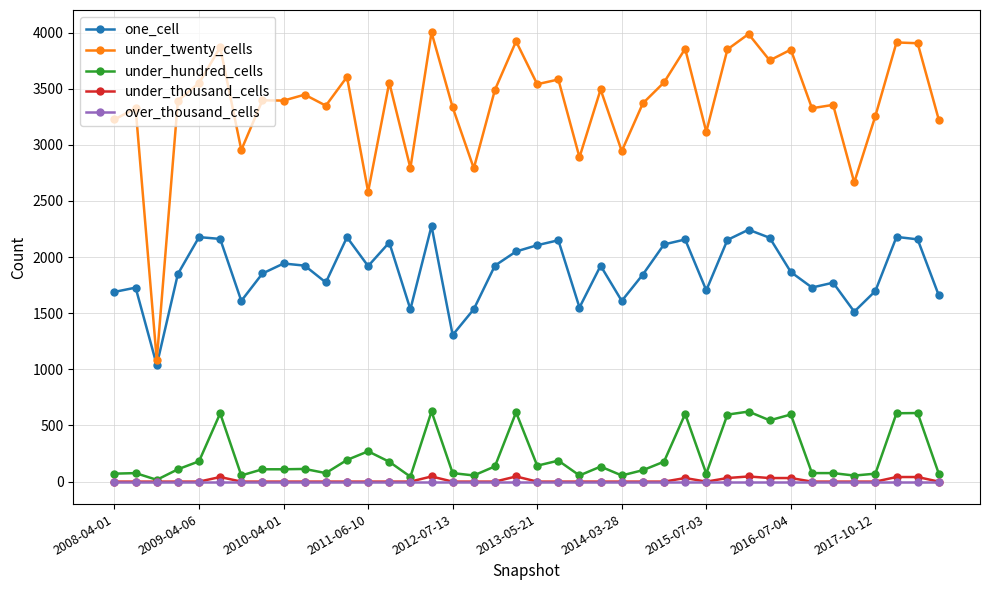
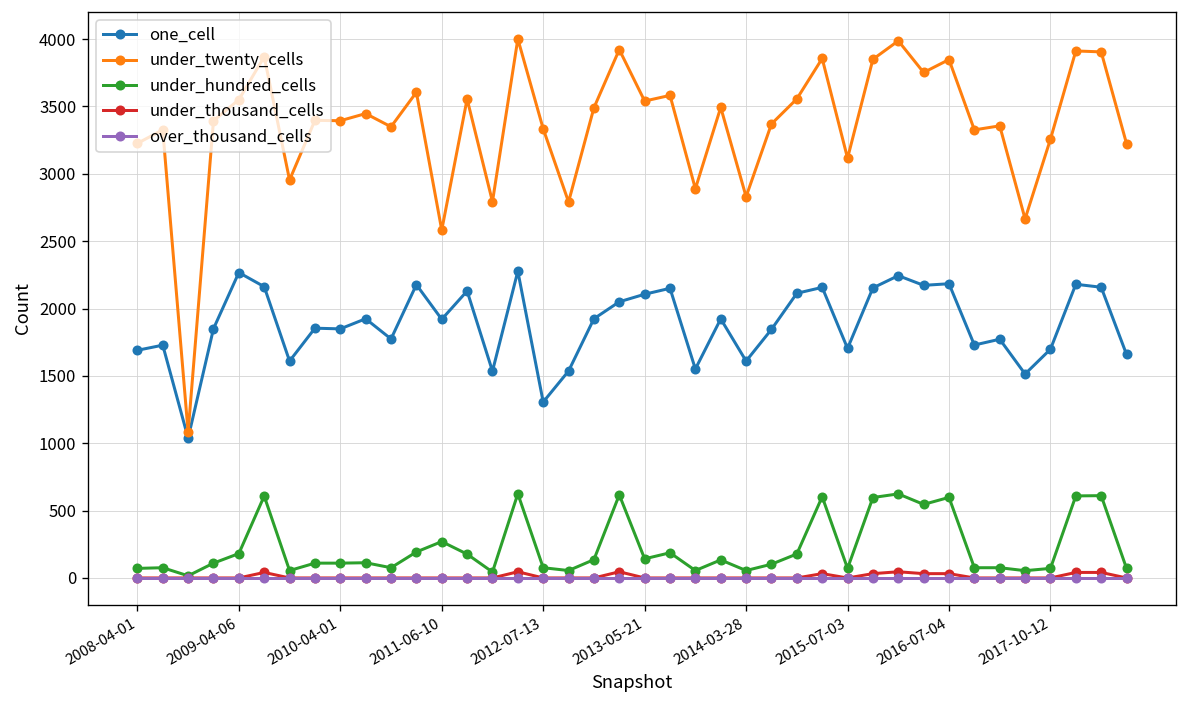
one_cell, 2009-04-06: 2180 -> 2270
one_cell, 2010-04-01: 1940 -> 1850
under_twenty_cells, 2014-03-28: 2940 -> 2830
one_cell, 2016-07-04: 1870 -> 2180
